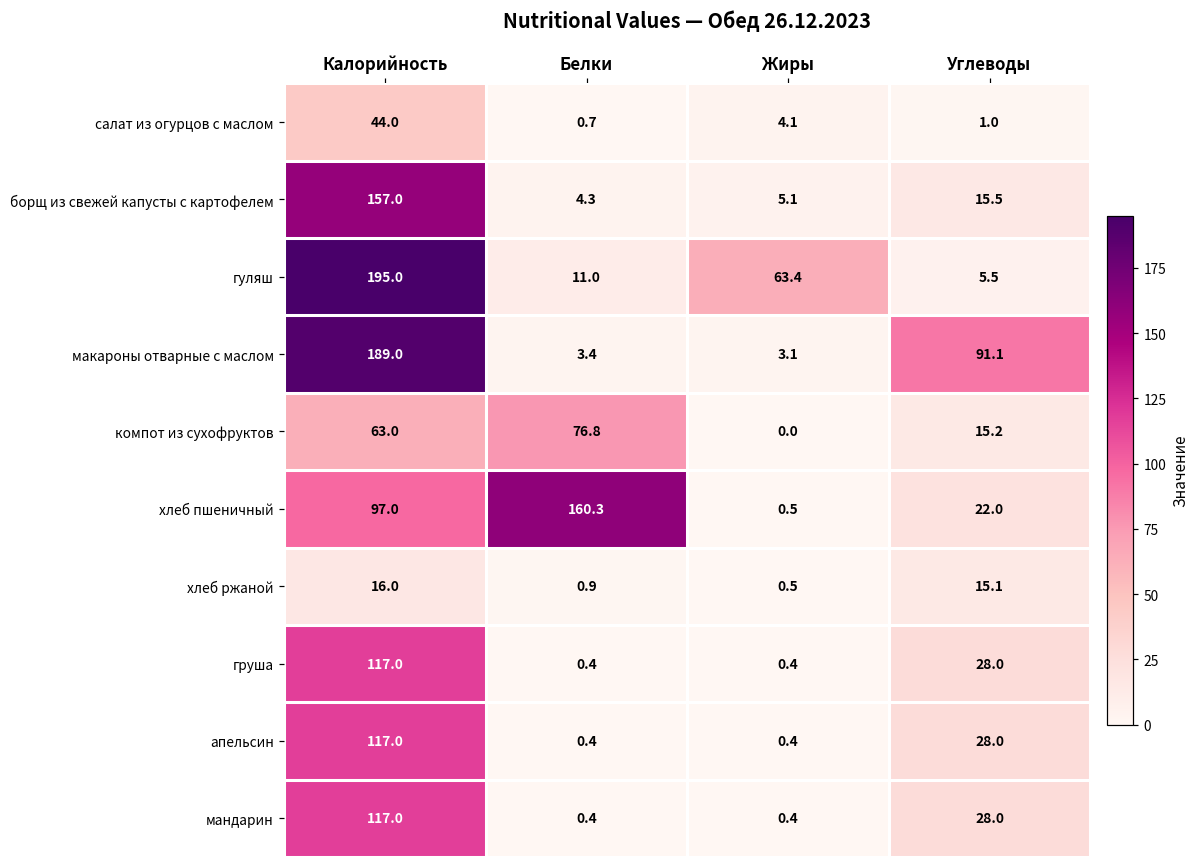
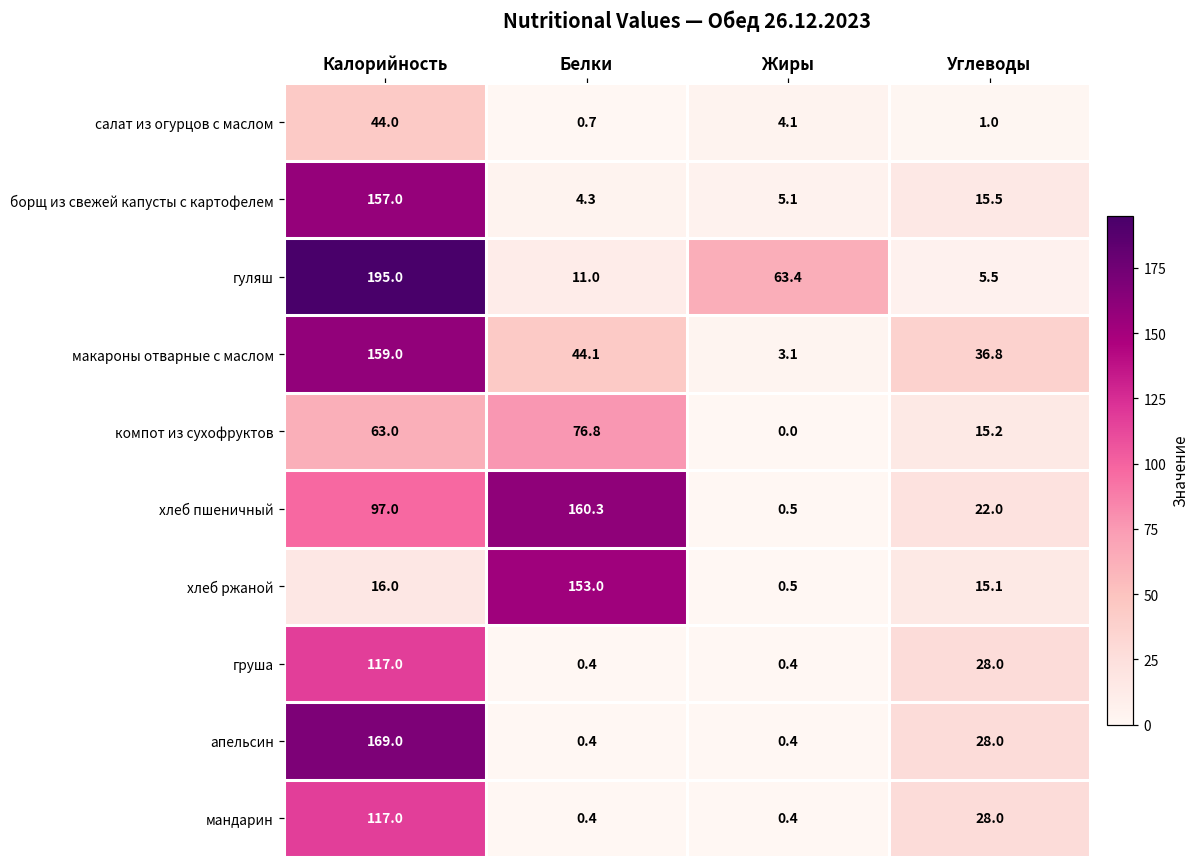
макароны отварные с маслом, Калорийность: 189.0 -> 159.0
макароны отварные с маслом, Белки: 3.4 -> 44.1
макароны отварные с маслом, Углеводы: 91.1 -> 36.8
хлеб ржаной, Белки: 0.9 -> 153.0
апельсин, Калорийность: 117.0 -> 169.0
